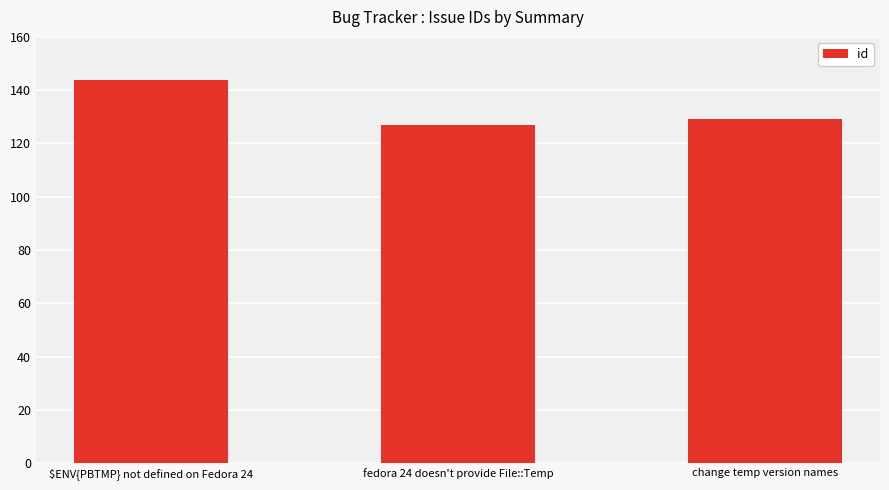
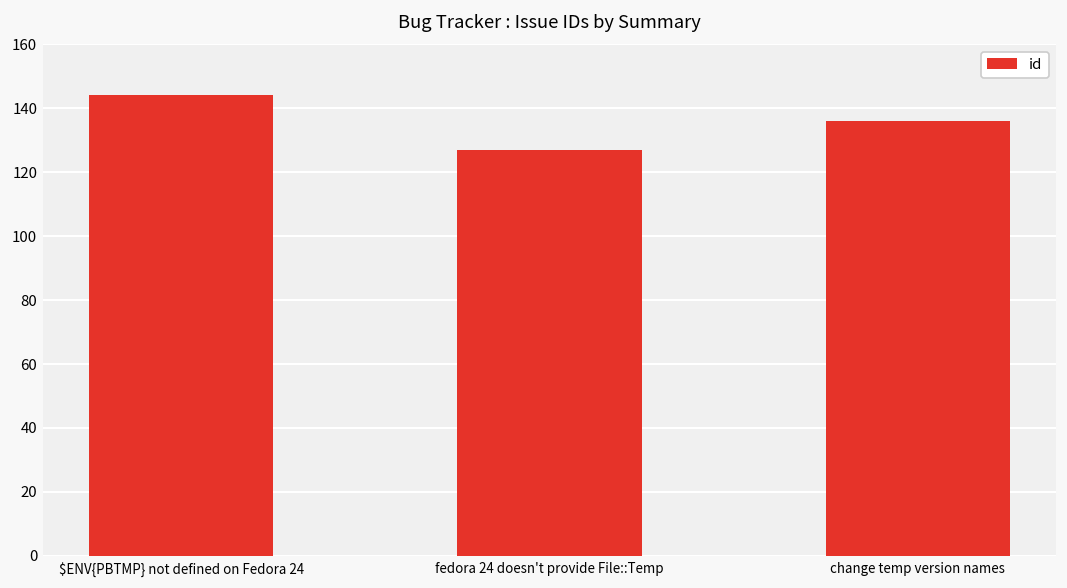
change temp version names: 129 -> 136
